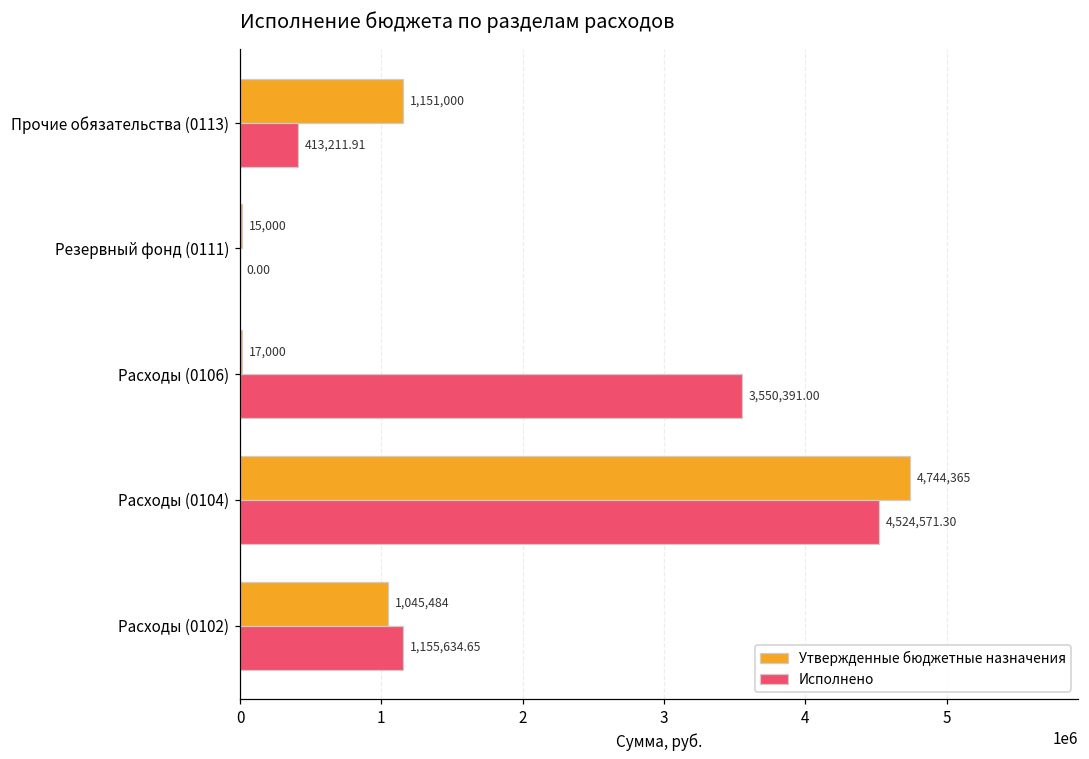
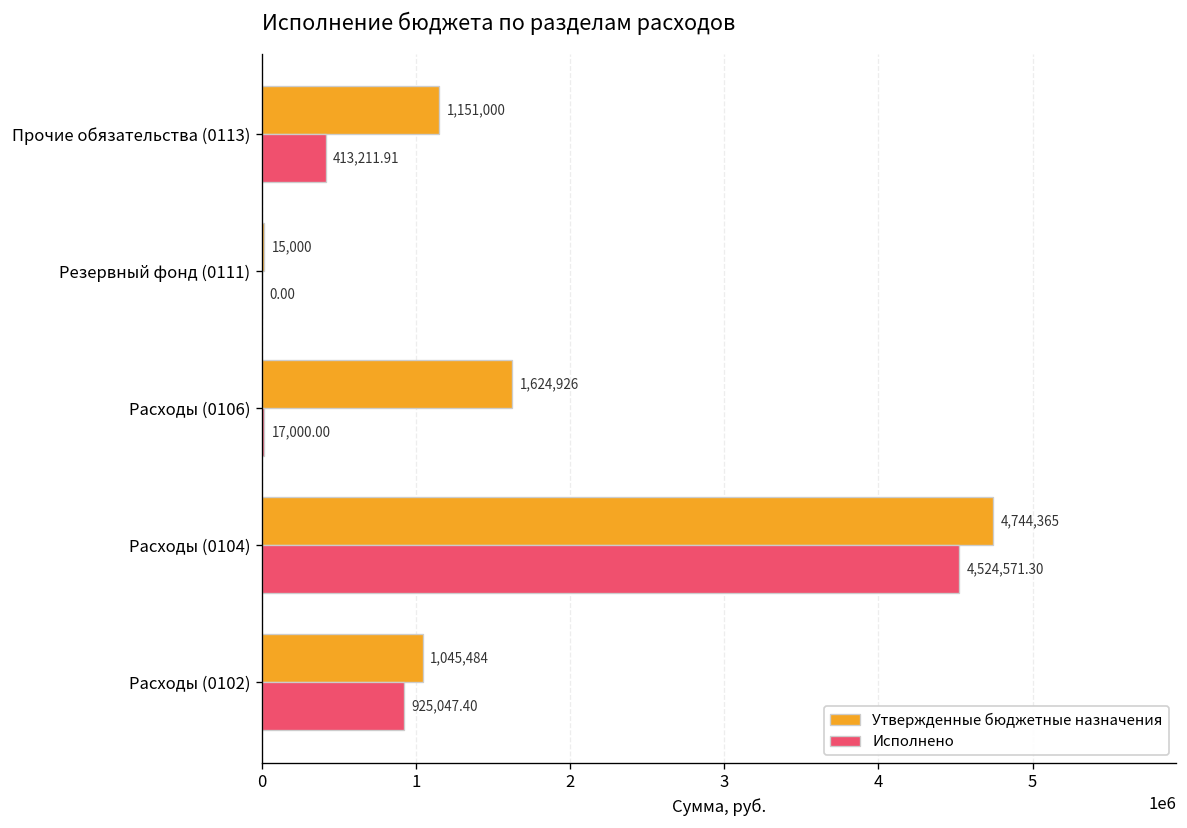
Утвержденные бюджетные назначения, Расходы (0106): 17,000 -> 1,624,926
Исполнено, Расходы (0106): 3,550,391.00 -> 17,000.00
Исполнено, Расходы (0102): 1,155,634.65 -> 925,047.40
